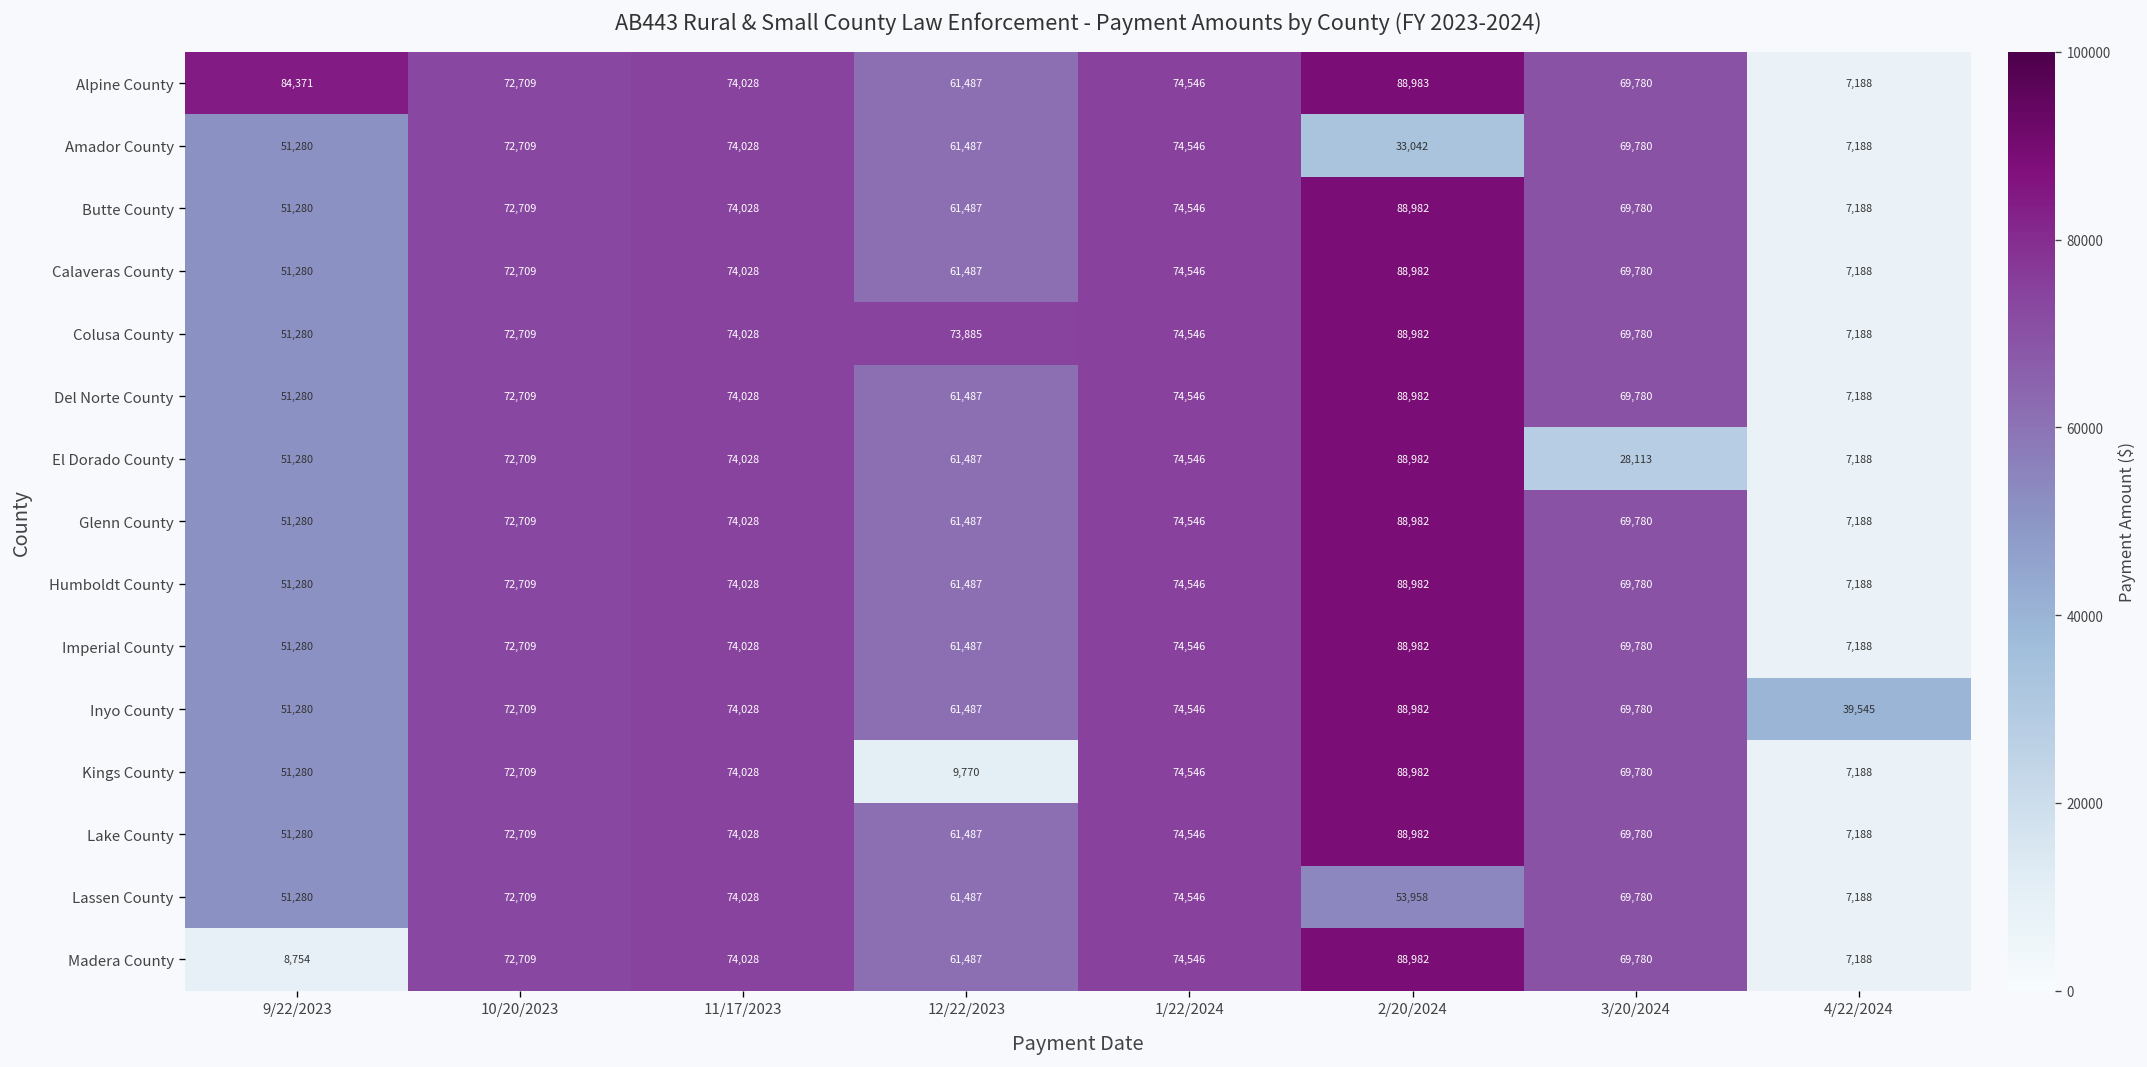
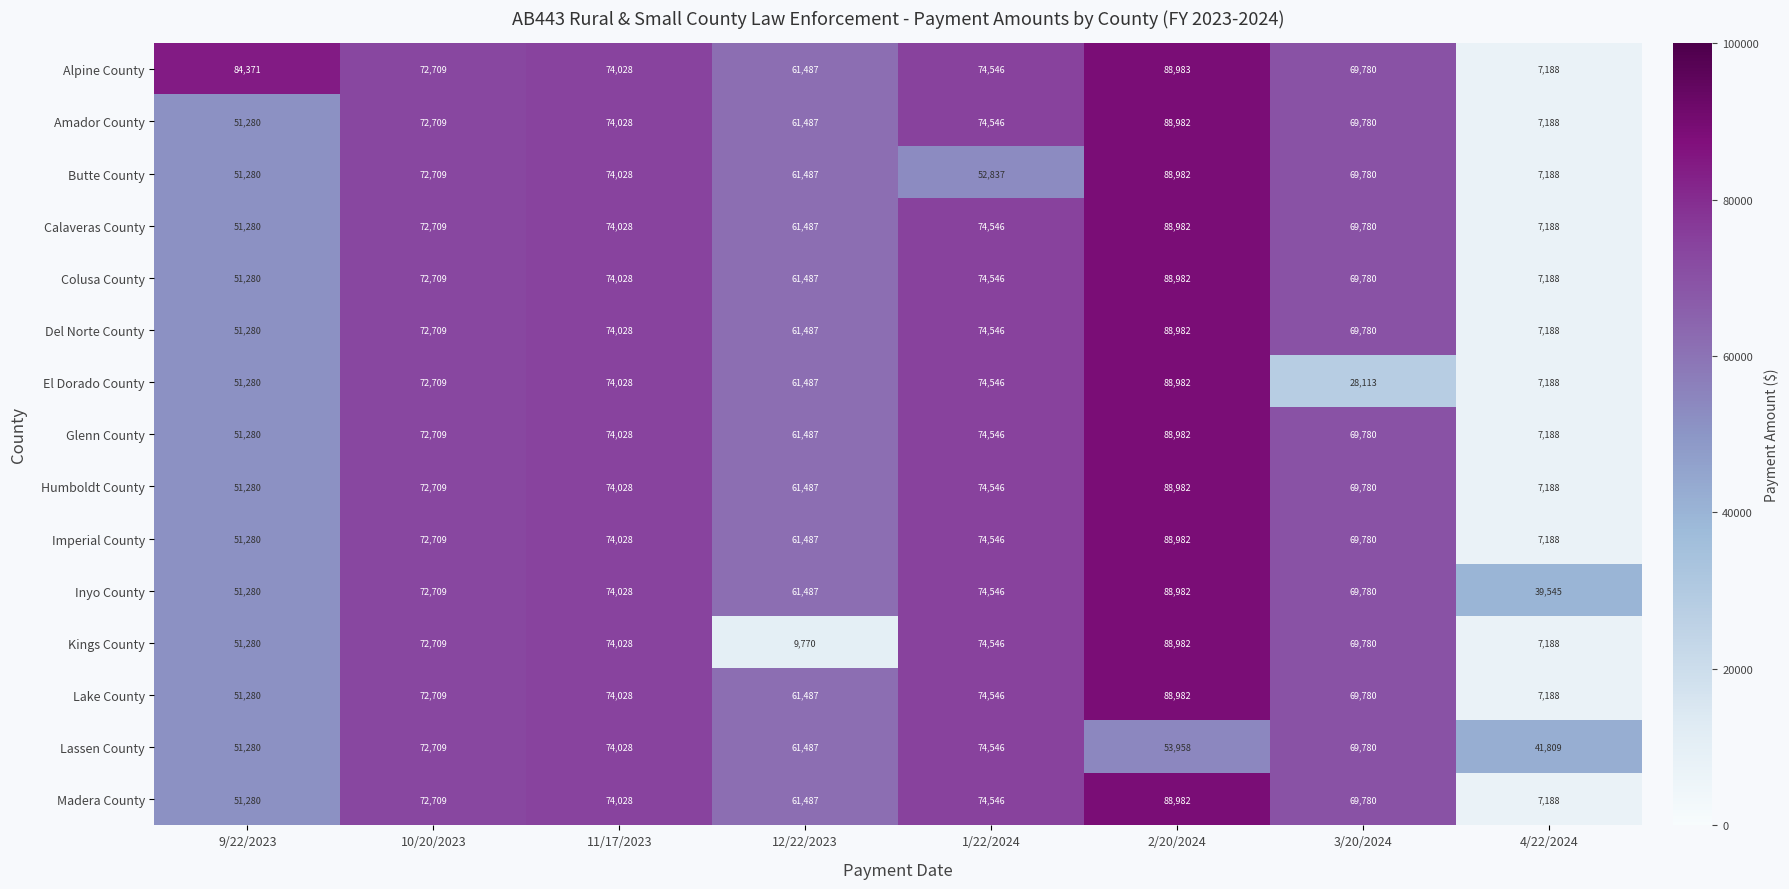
Amador County, 2/20/2024: 33,042 -> 88,982
Butte County, 1/22/2024: 74,546 -> 52,837
Colusa County, 12/22/2023: 73,885 -> 61,487
Lassen County, 4/22/2024: 7,188 -> 41,809
Madera County, 9/22/2023: 8,754 -> 51,280
